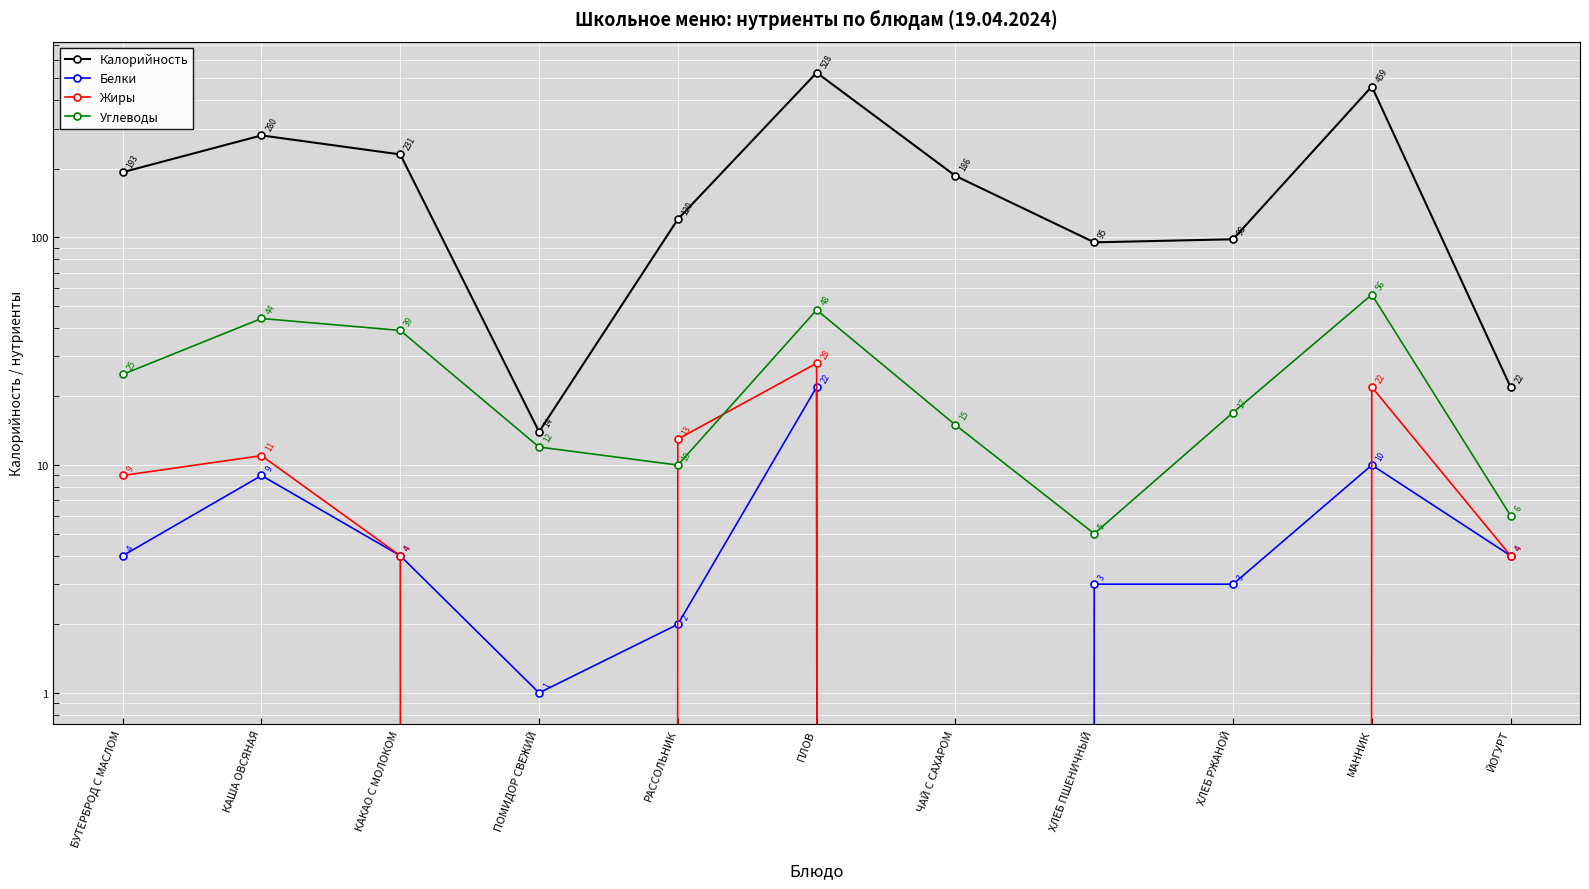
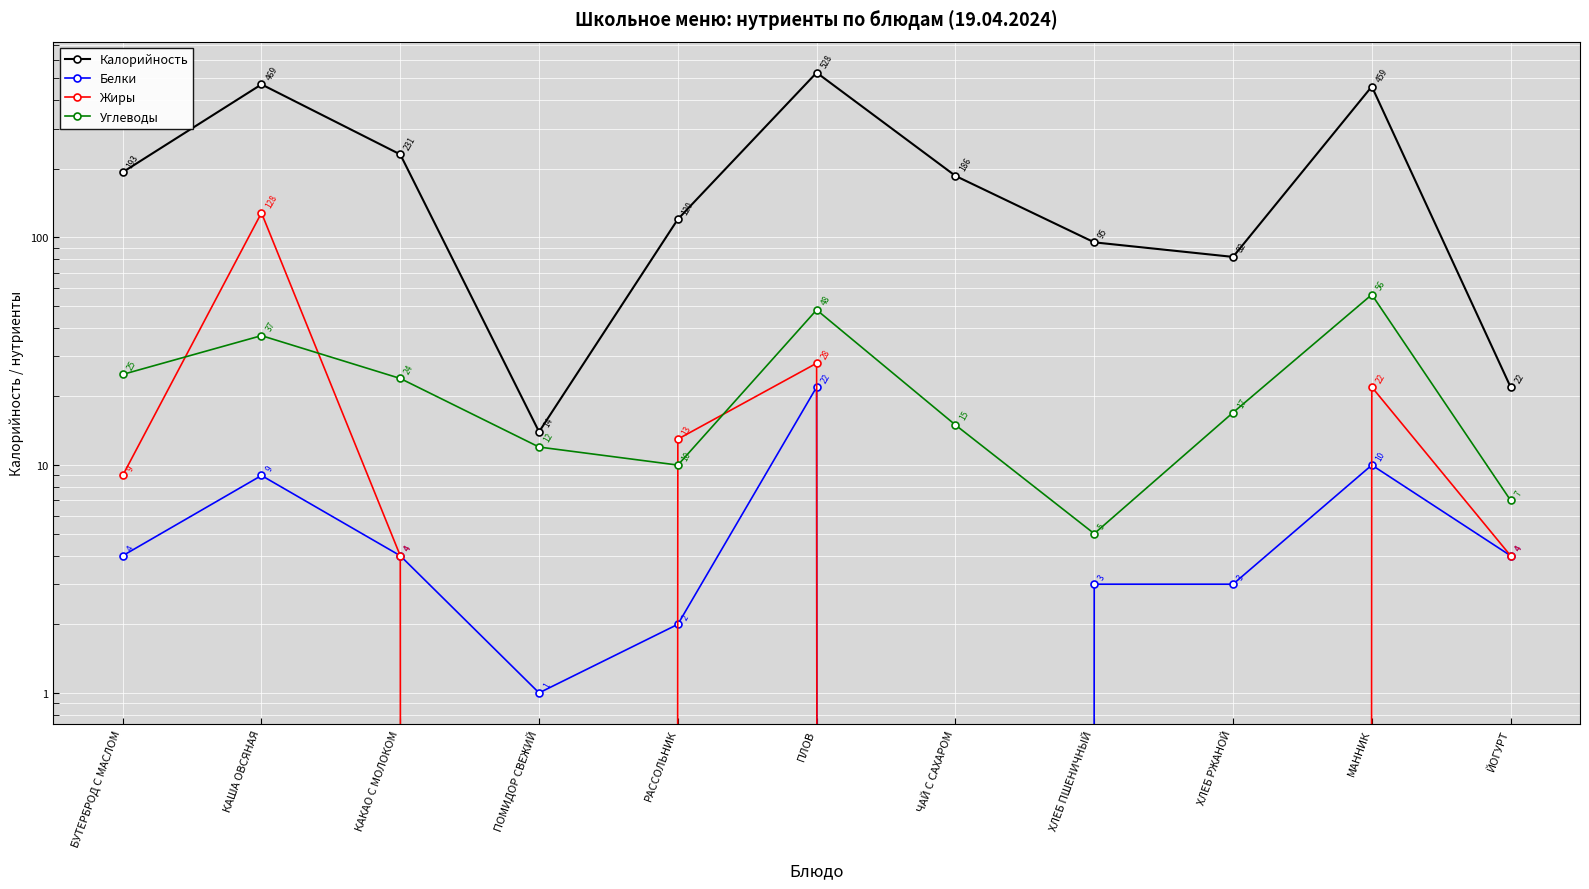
Калорийность, КАША ОВСЯНАЯ: 280 -> 469
Жиры, КАША ОВСЯНАЯ: 11 -> 128
Углеводы, КАША ОВСЯНАЯ: 44 -> 37
Углеводы, КАКАО С МОЛОКОМ: 39 -> 24
Калорийность, ХЛЕБ РЖАНОЙ: 98 -> 82
Углеводы, ЙОГУРТ: 6 -> 7
